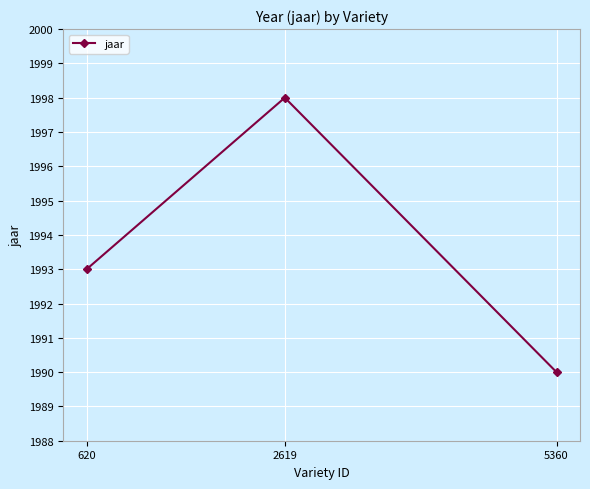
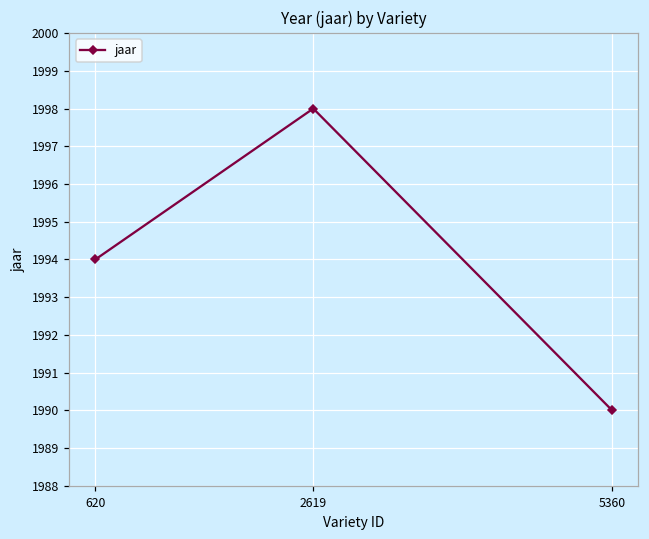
620: 1993 -> 1994
